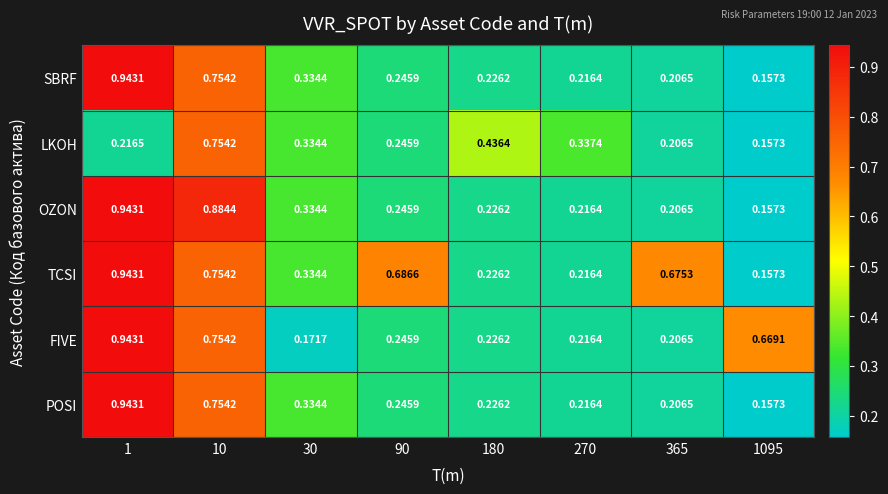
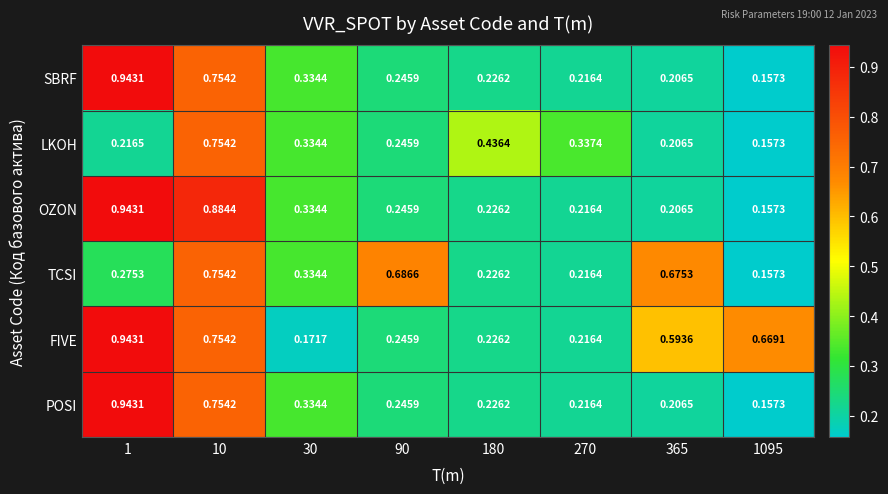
TCSI, 1: 0.9431 -> 0.2753
FIVE, 365: 0.2065 -> 0.5936
